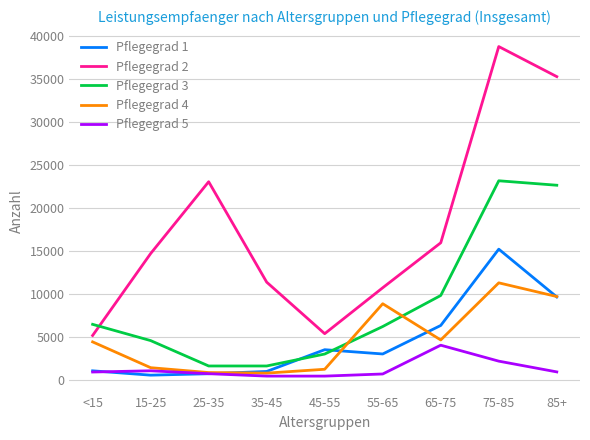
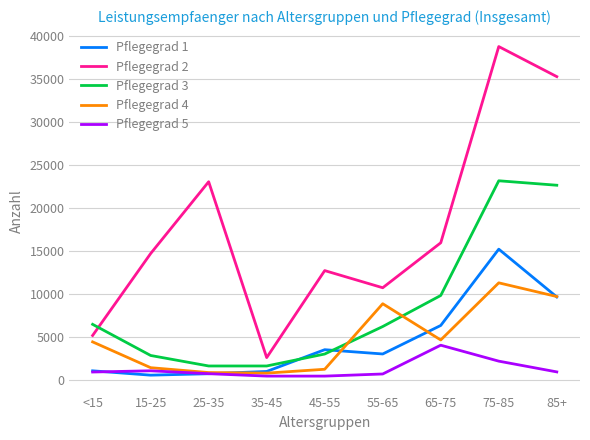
Pflegegrad 3, 15-25: 5000 -> 3000
Pflegegrad 2, 35-45: 11000 -> 3000
Pflegegrad 2, 45-55: 5000 -> 13000
